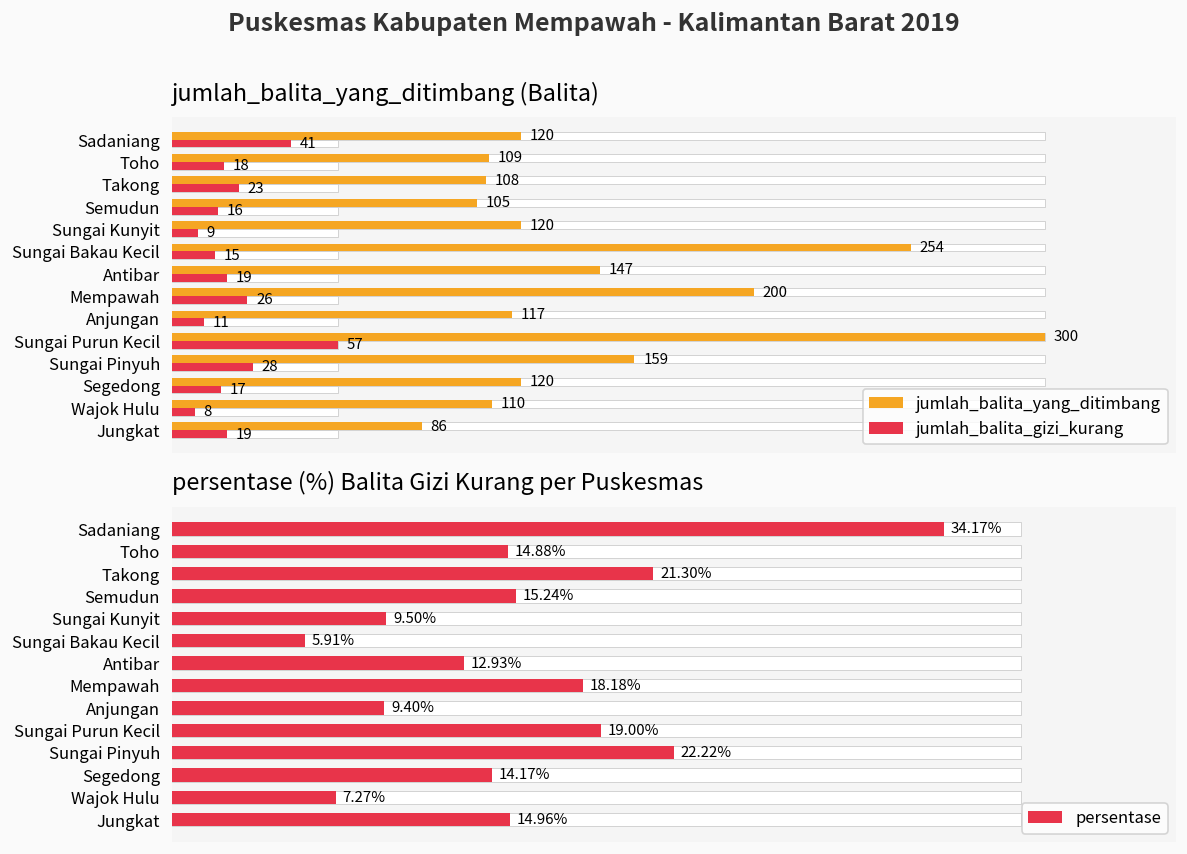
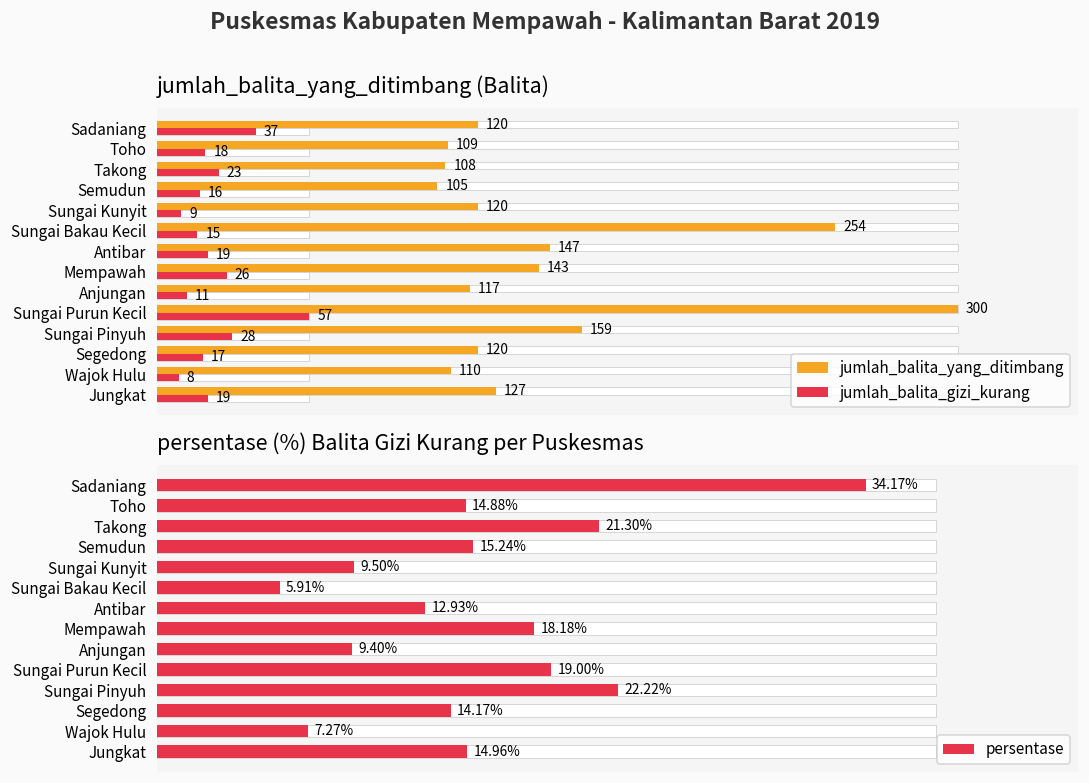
jumlah_balita_yang_ditimbang (Balita), jumlah_balita_gizi_kurang, Sadaniang: 41 -> 37
jumlah_balita_yang_ditimbang (Balita), jumlah_balita_yang_ditimbang, Mempawah: 200 -> 143
jumlah_balita_yang_ditimbang (Balita), jumlah_balita_yang_ditimbang, Jungkat: 86 -> 127
